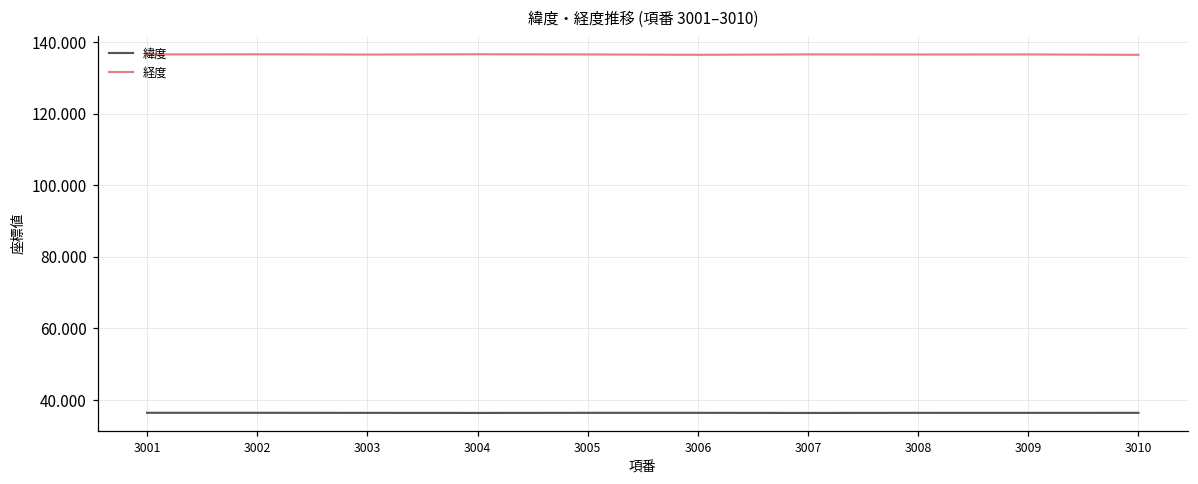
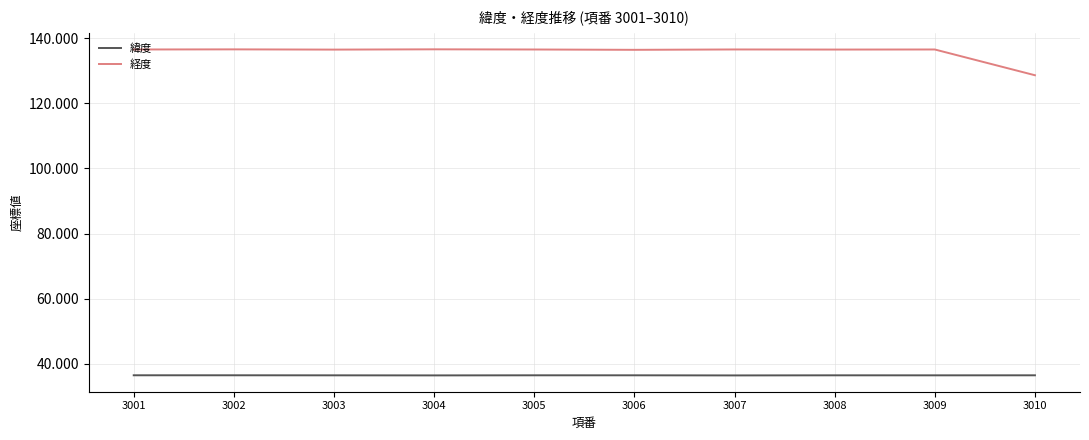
経度, 3010: 136 -> 129
